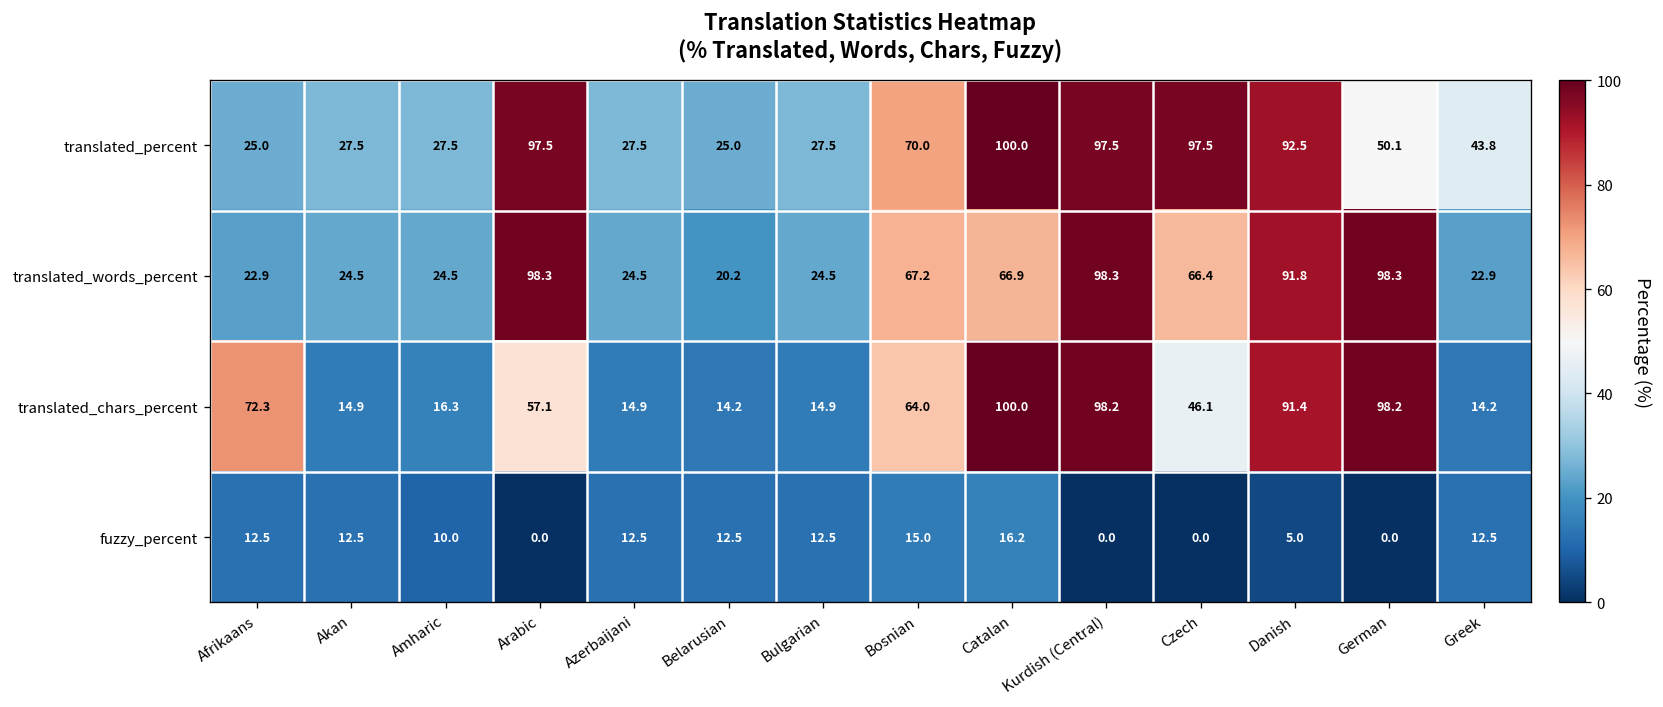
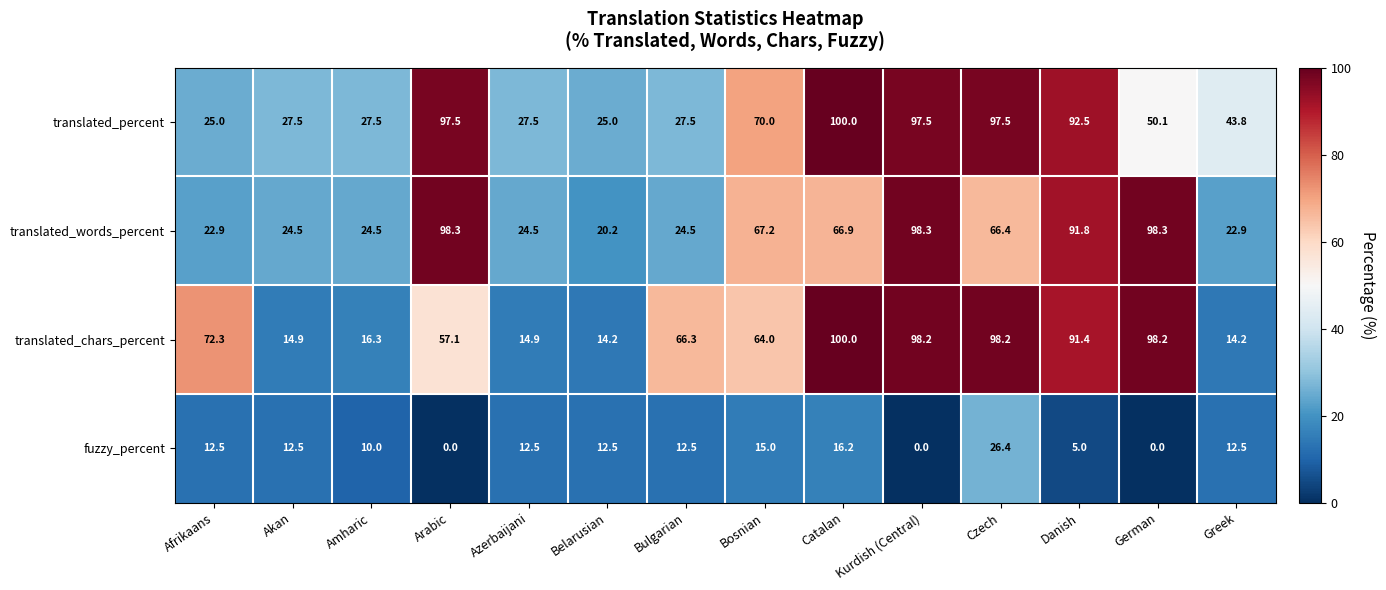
translated_chars_percent, Bulgarian: 14.9 -> 66.3
translated_chars_percent, Czech: 46.1 -> 98.2
fuzzy_percent, Czech: 0.0 -> 26.4
